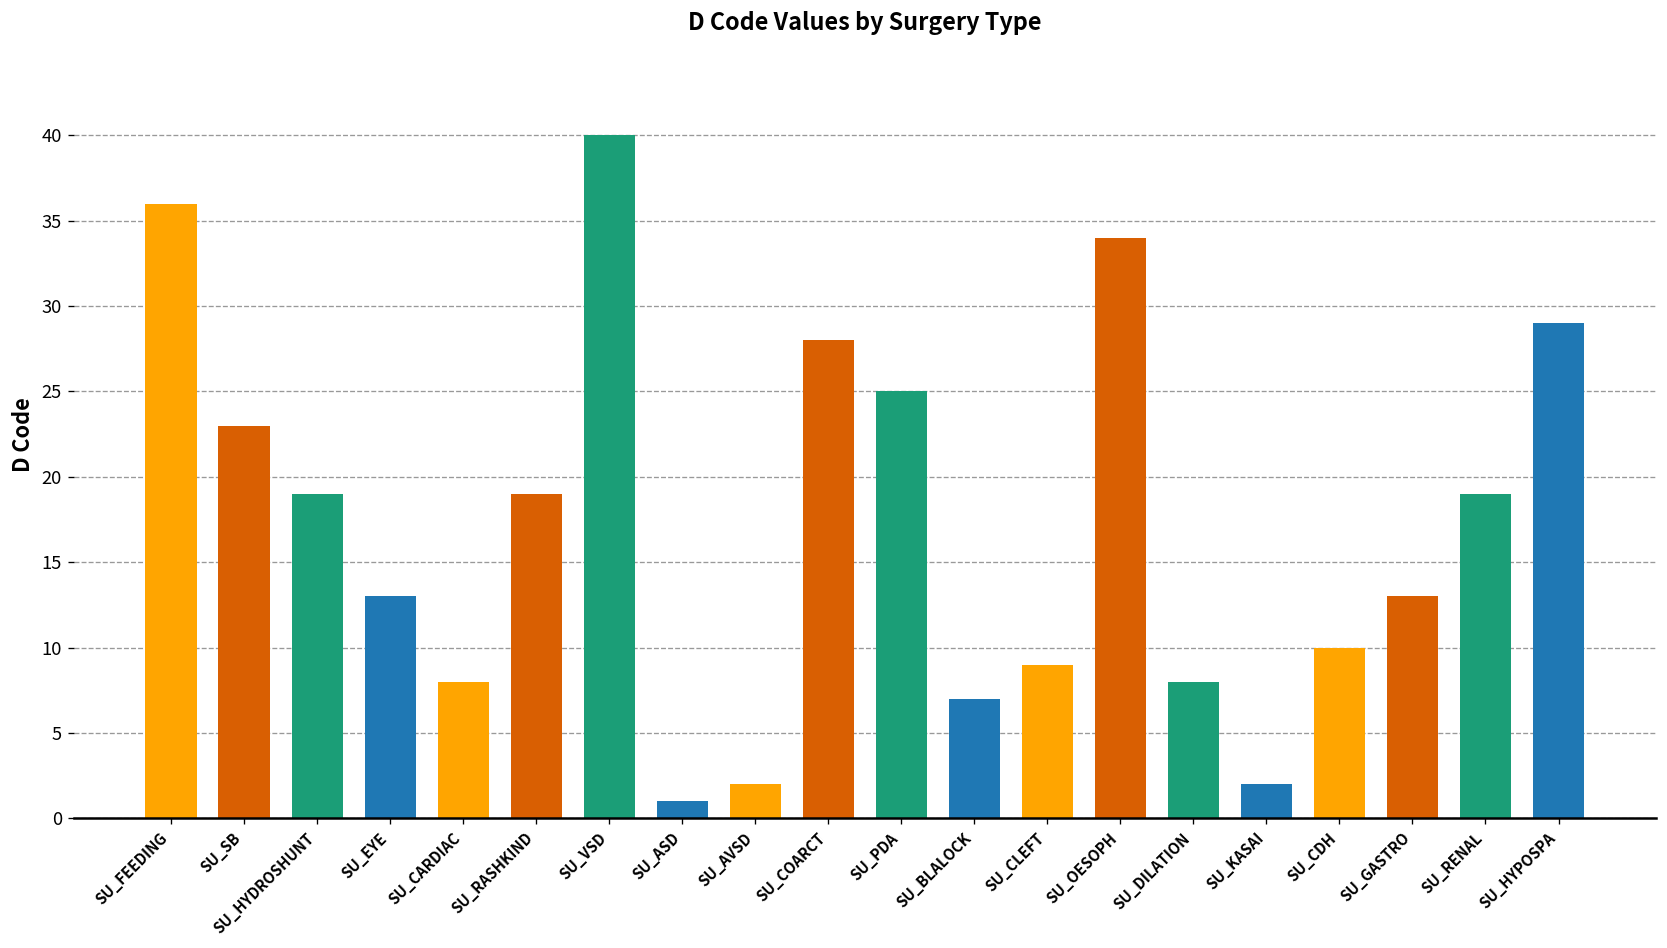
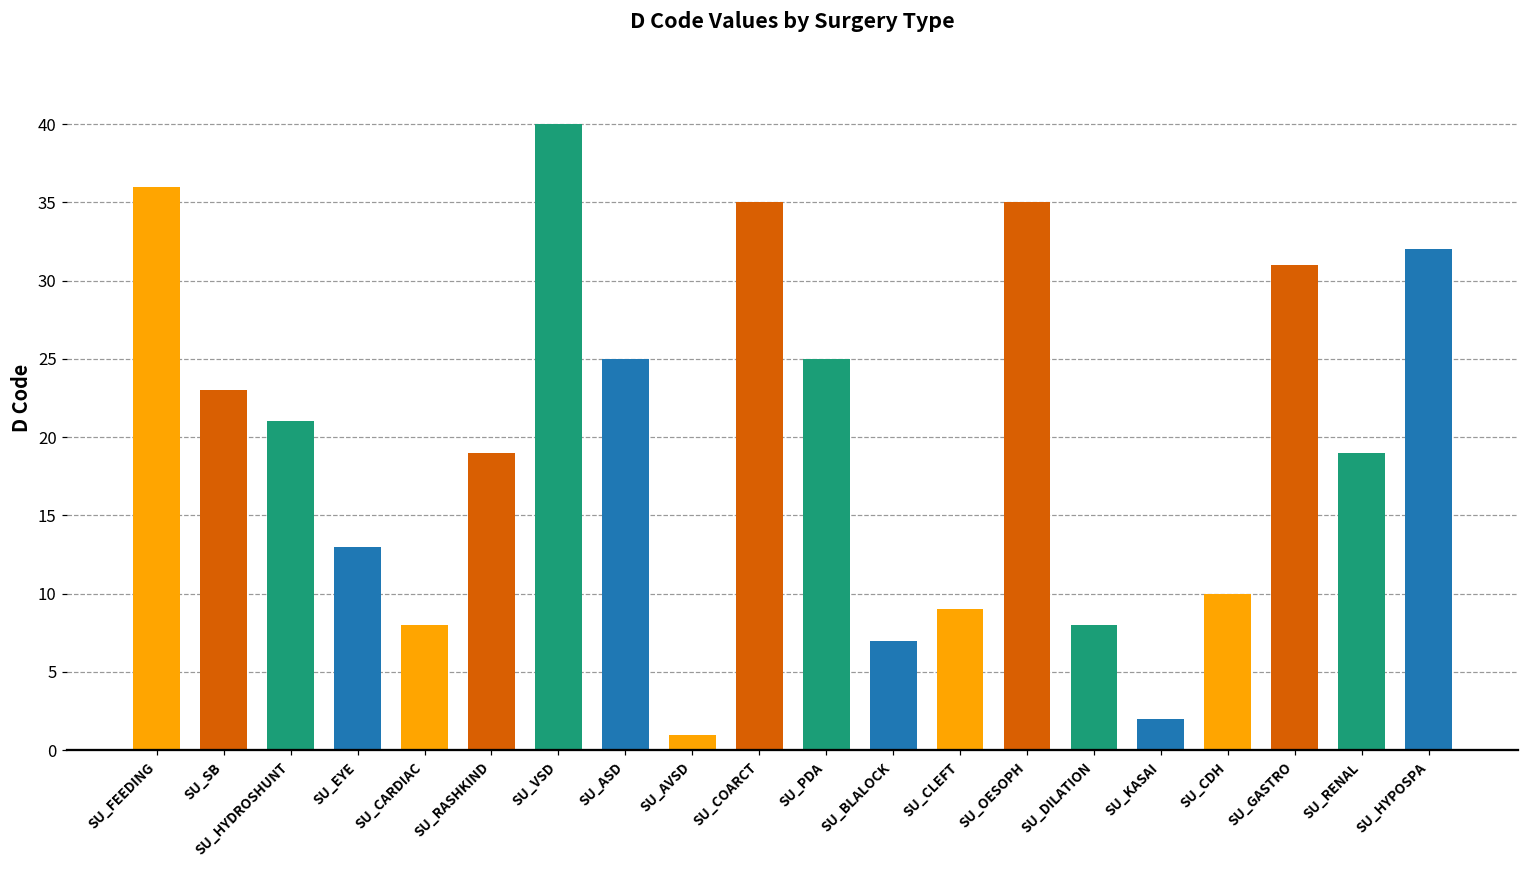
SU_HYDROSHUNT: 19 -> 21
SU_ASD: 1 -> 25
SU_AVSD: 2 -> 1
SU_COARCT: 28 -> 35
SU_OESOPH: 34 -> 35
SU_GASTRO: 13 -> 31
SU_HYPOSPA: 29 -> 32
